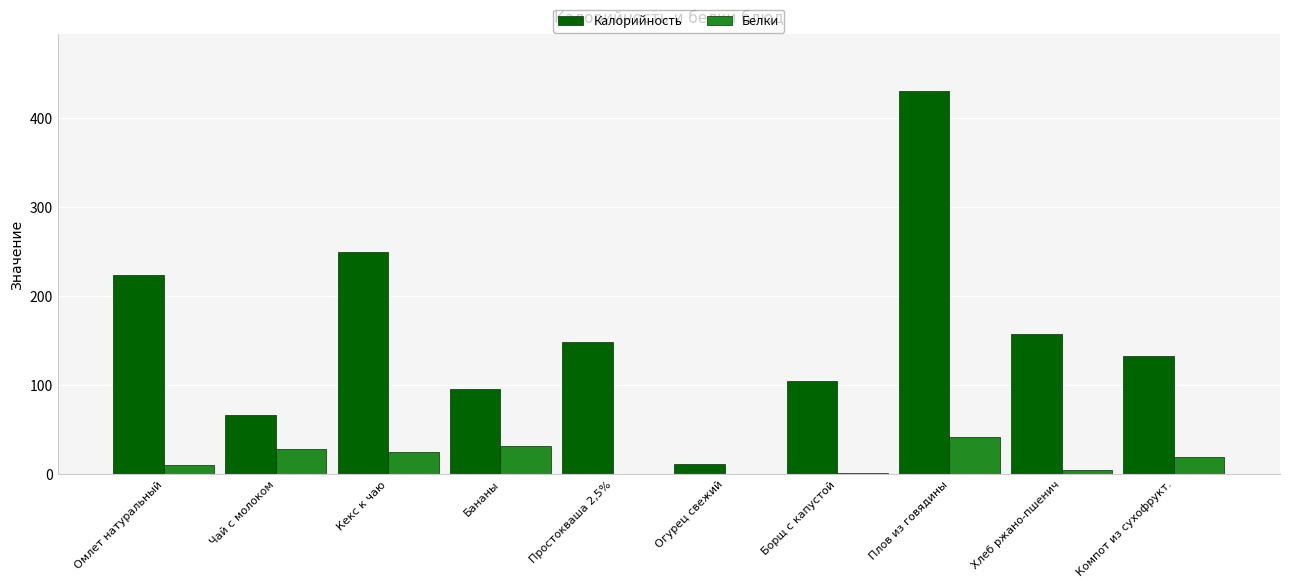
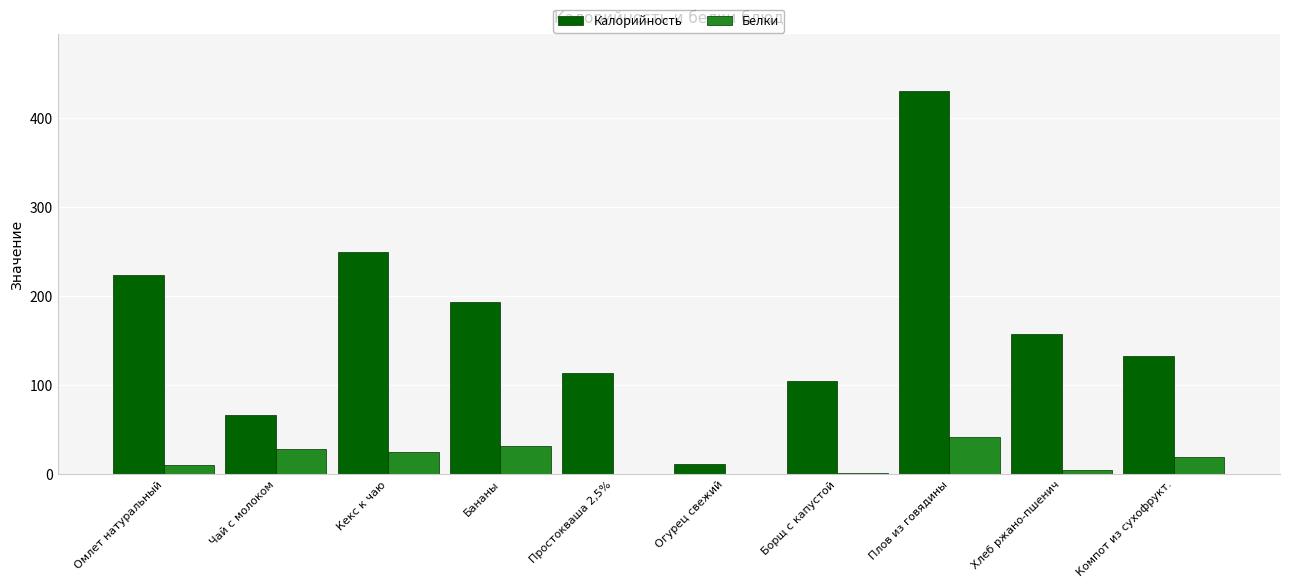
Калорийность, Бананы: 100 -> 190
Калорийность, Простокваша 2,5%: 150 -> 110
